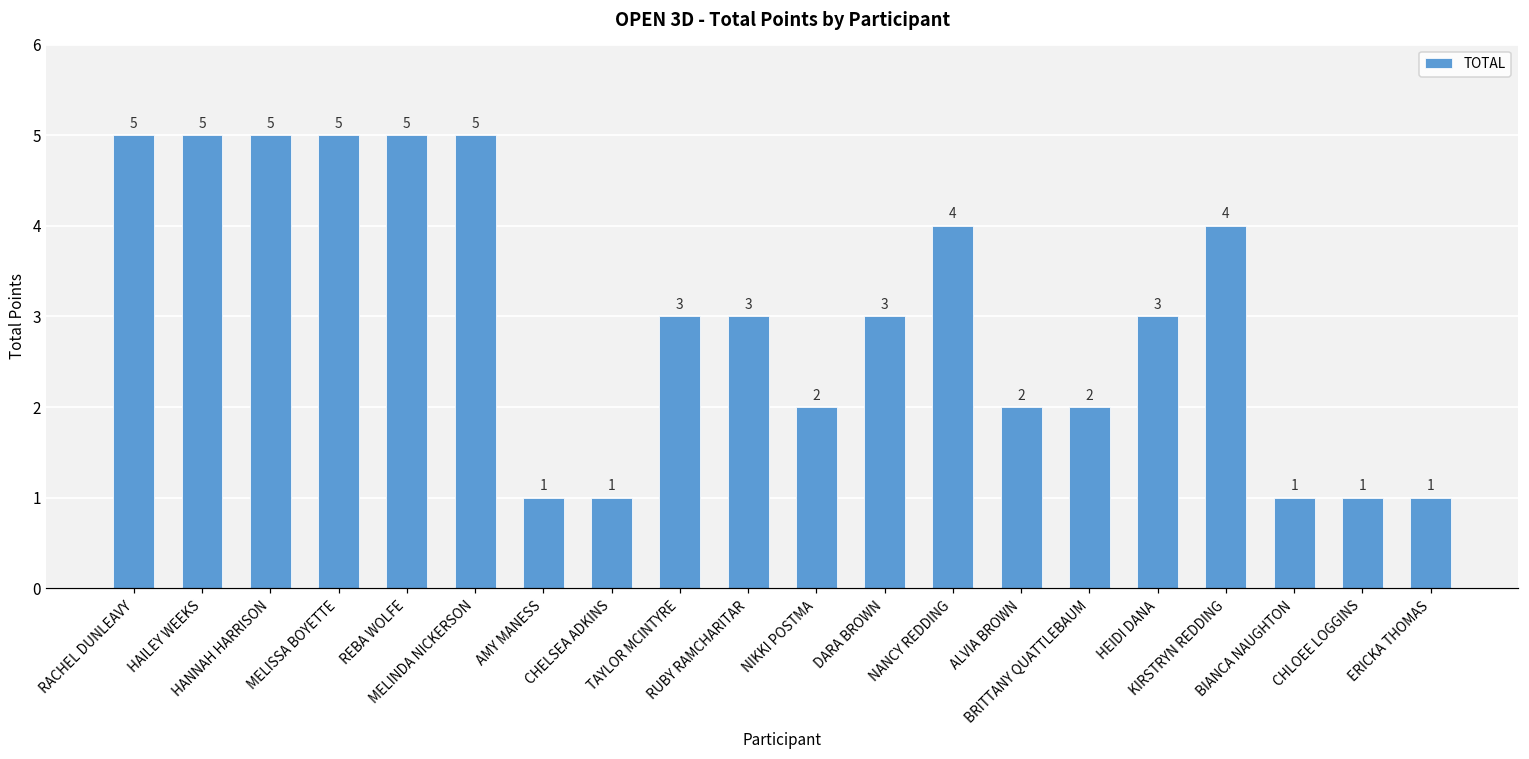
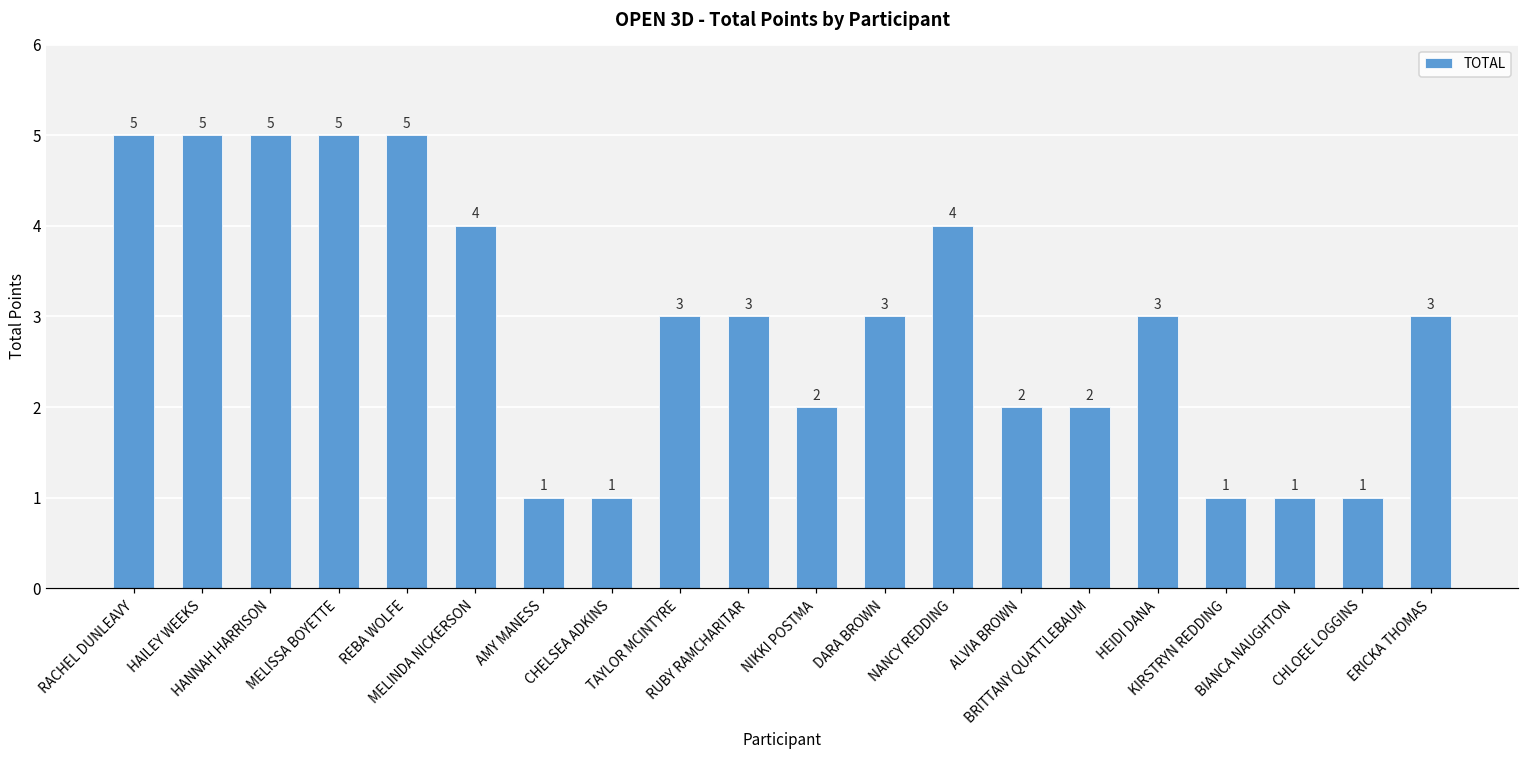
MELINDA NICKERSON: 5 -> 4
KIRSTRYN REDDING: 4 -> 1
ERICKA THOMAS: 1 -> 3
